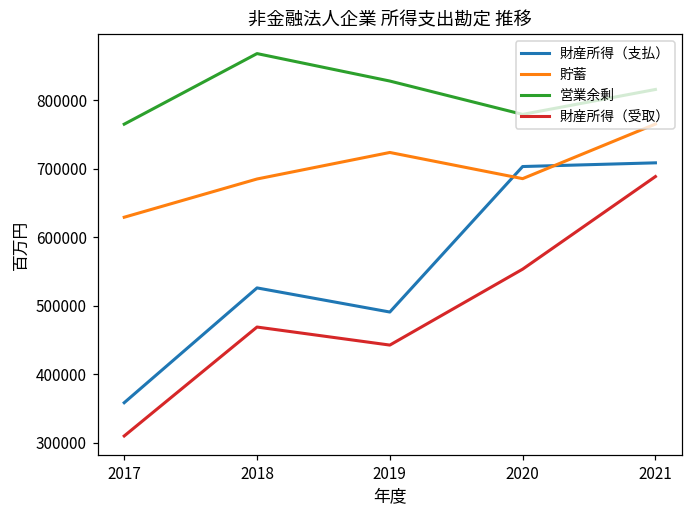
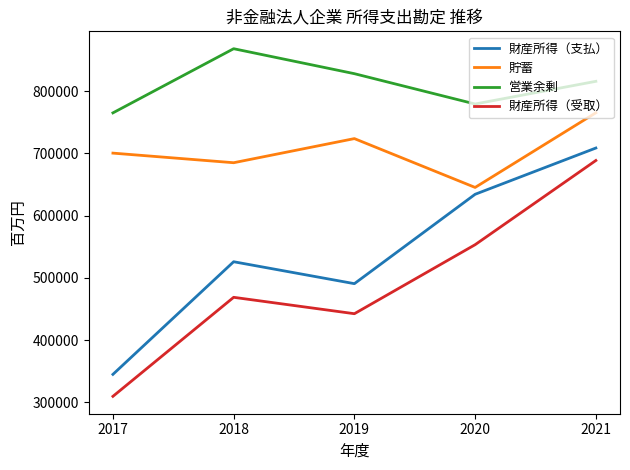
財産所得（支払）, 2017: 360000 -> 340000
貯蓄, 2017: 630000 -> 700000
財産所得（支払）, 2020: 700000 -> 630000
貯蓄, 2020: 690000 -> 650000
